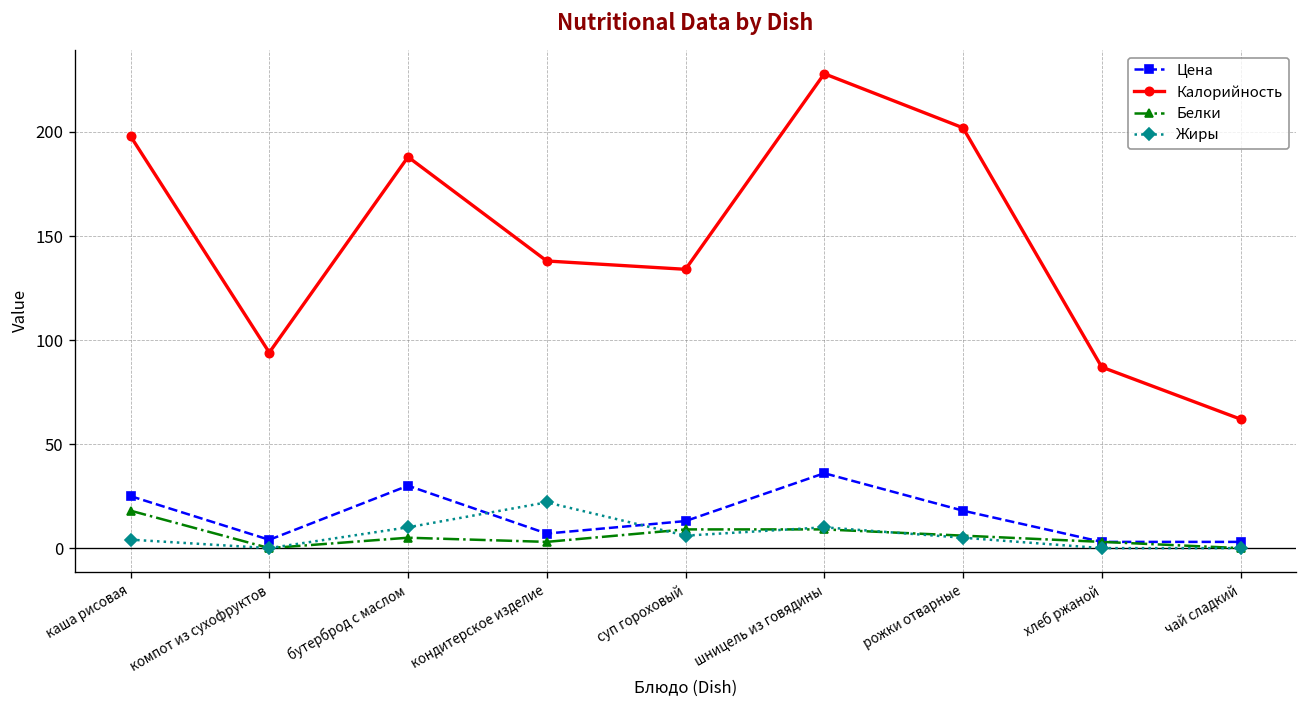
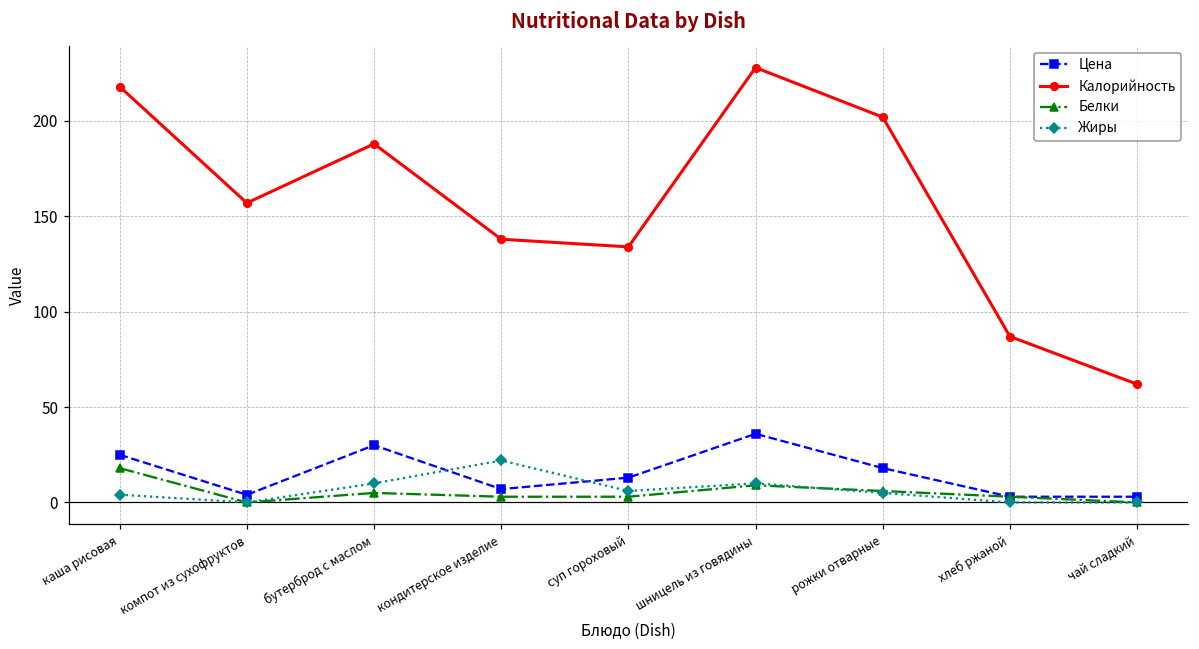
Калорийность, каша рисовая: 198 -> 218
Калорийность, компот из сухофруктов: 94 -> 157
Белки, суп гороховый: 9 -> 3
